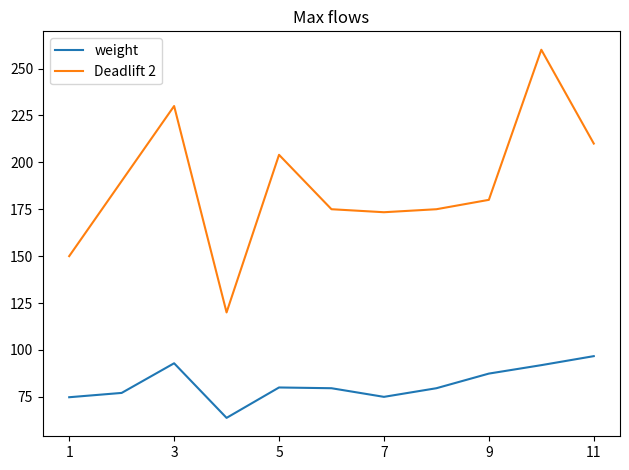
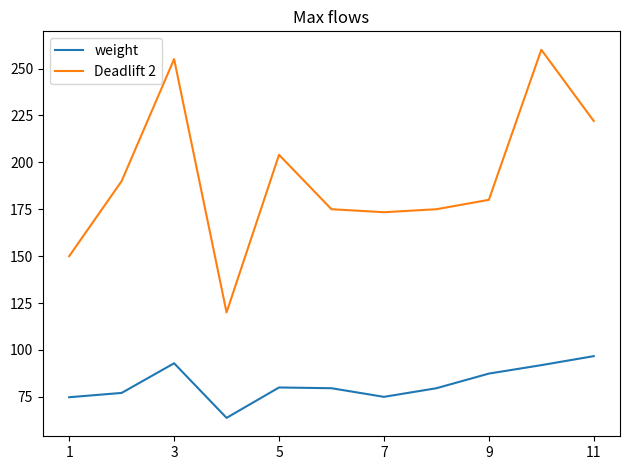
Deadlift 2, 3: 230 -> 255
Deadlift 2, 11: 210 -> 222
